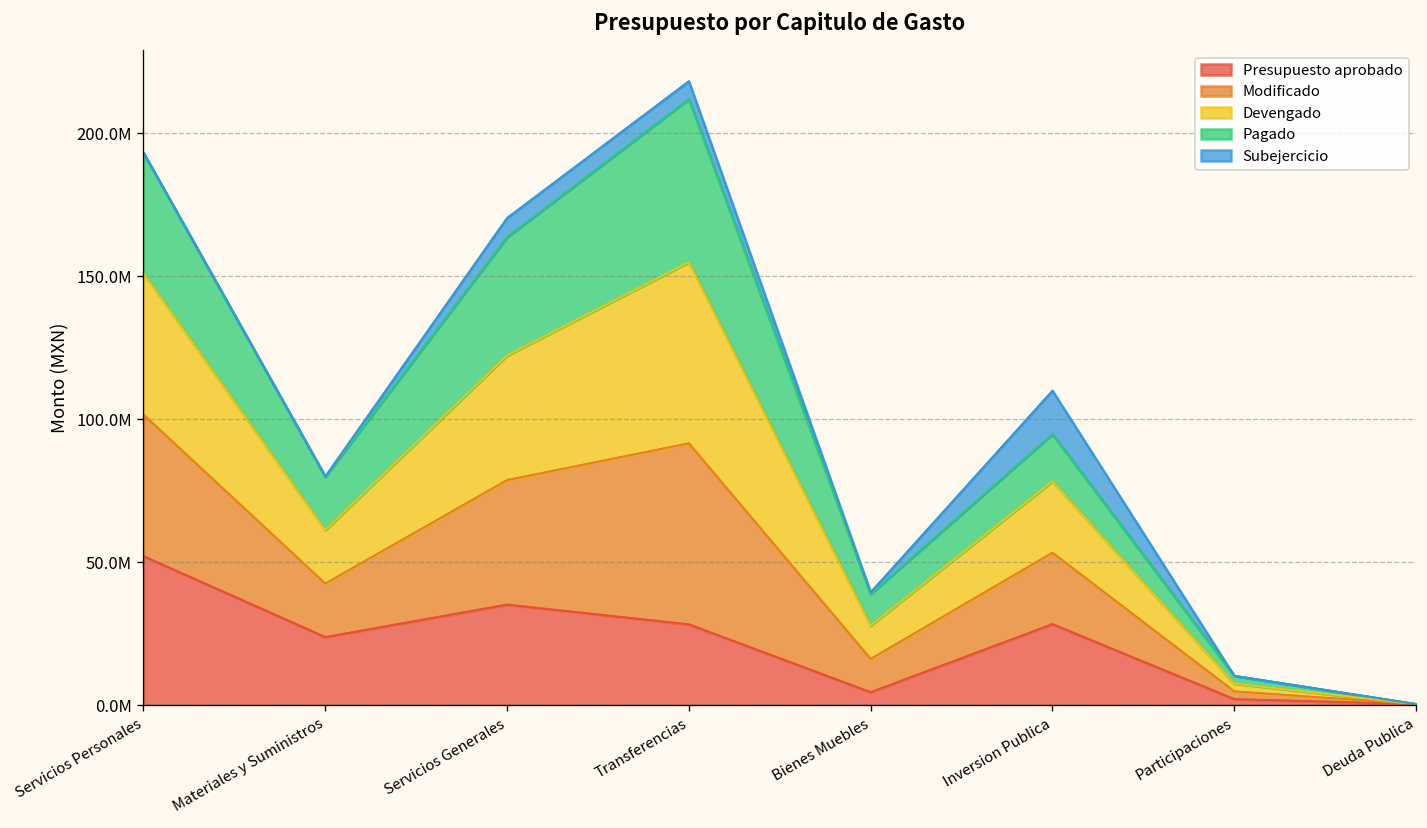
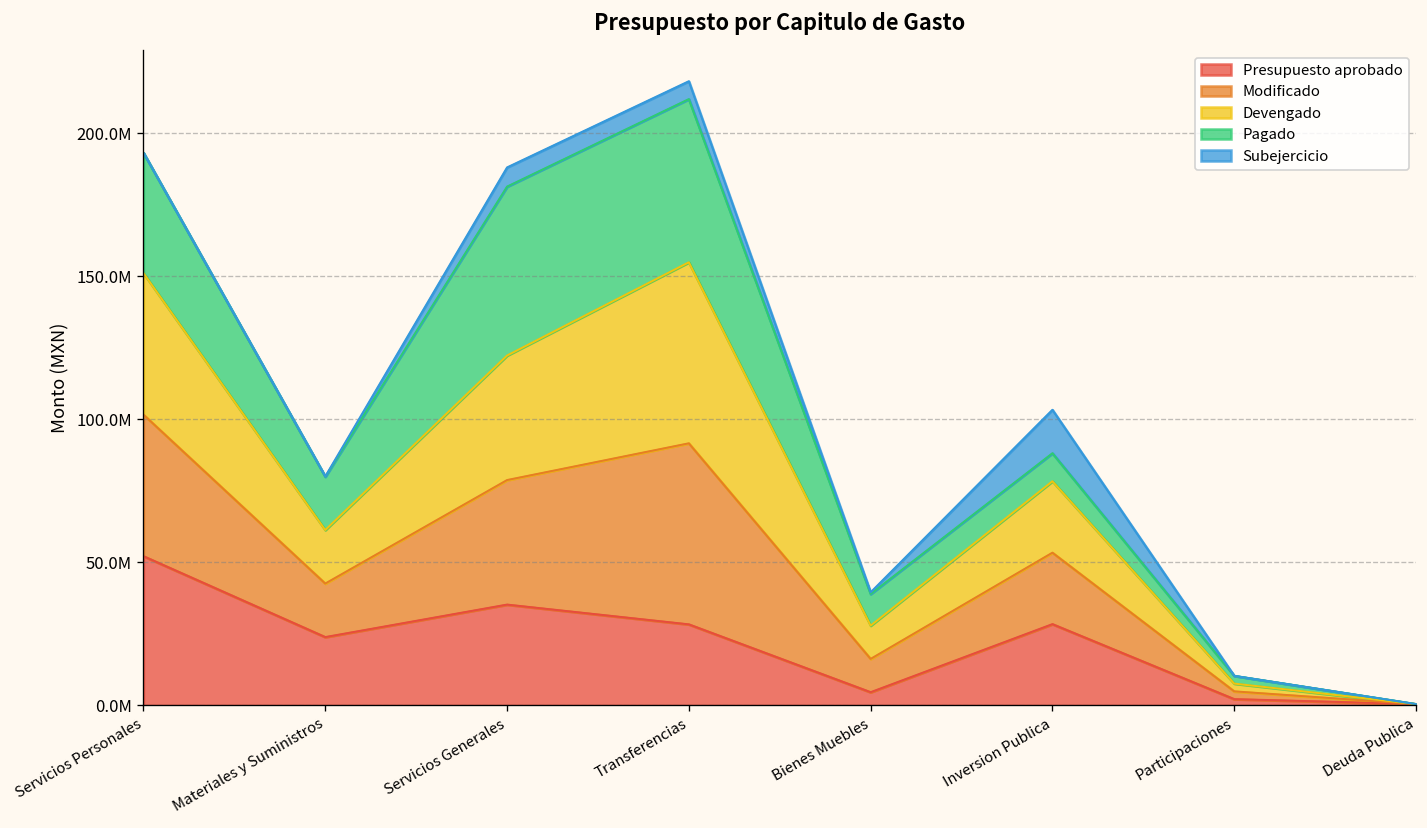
Pagado, Servicios Generales: 41000000 -> 59000000
Pagado, Inversion Publica: 16000000 -> 10000000
